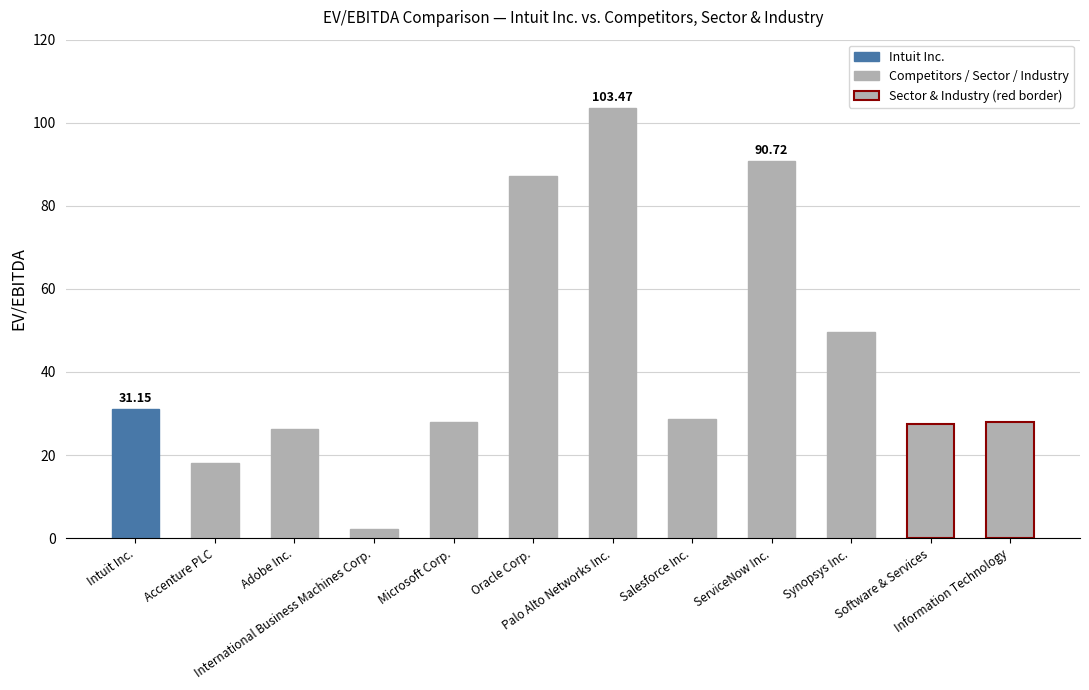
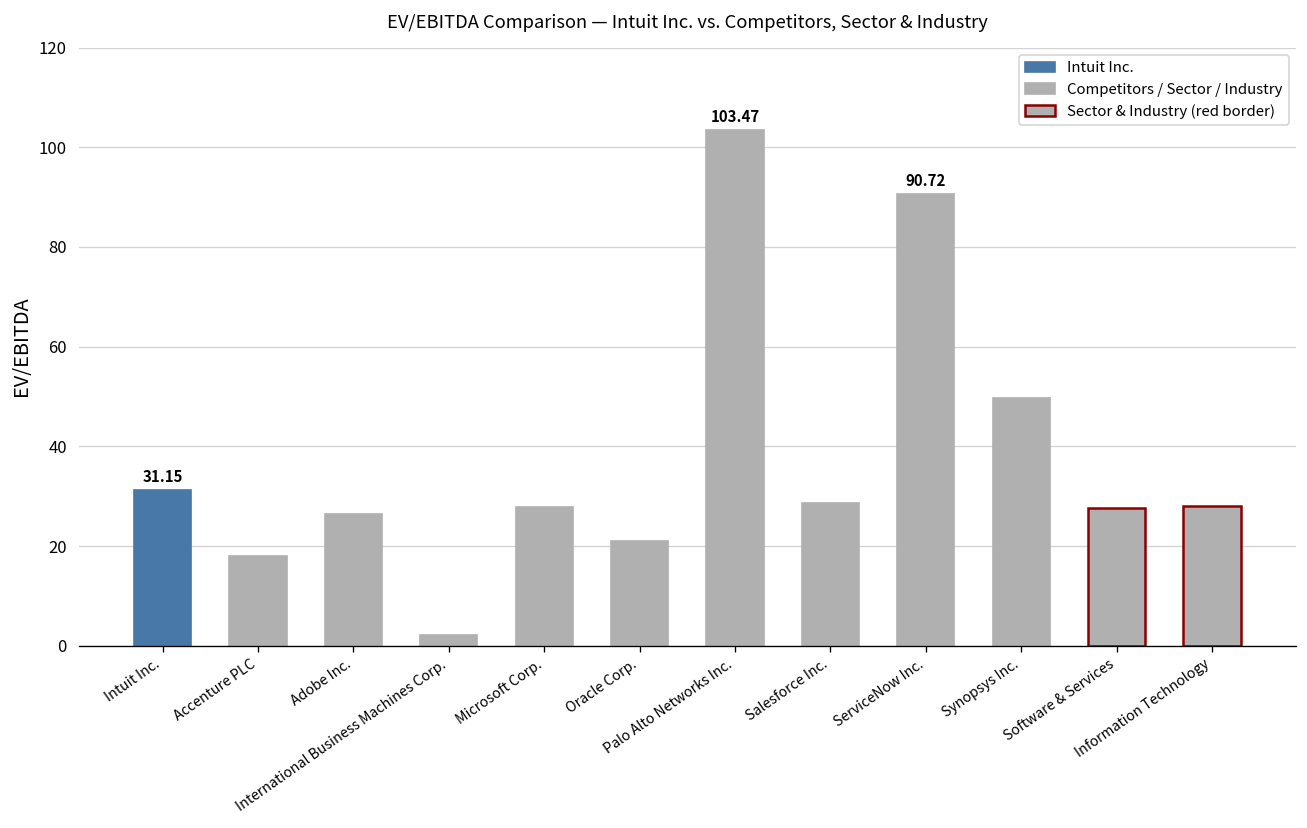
Oracle Corp.: 87 -> 21
